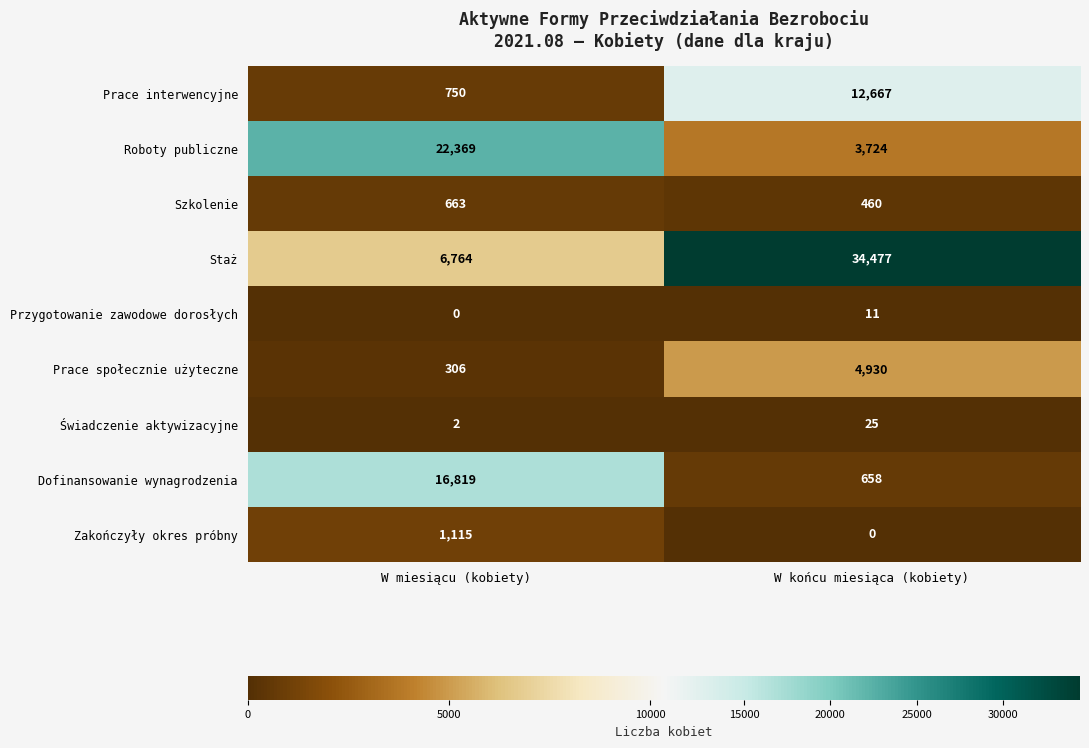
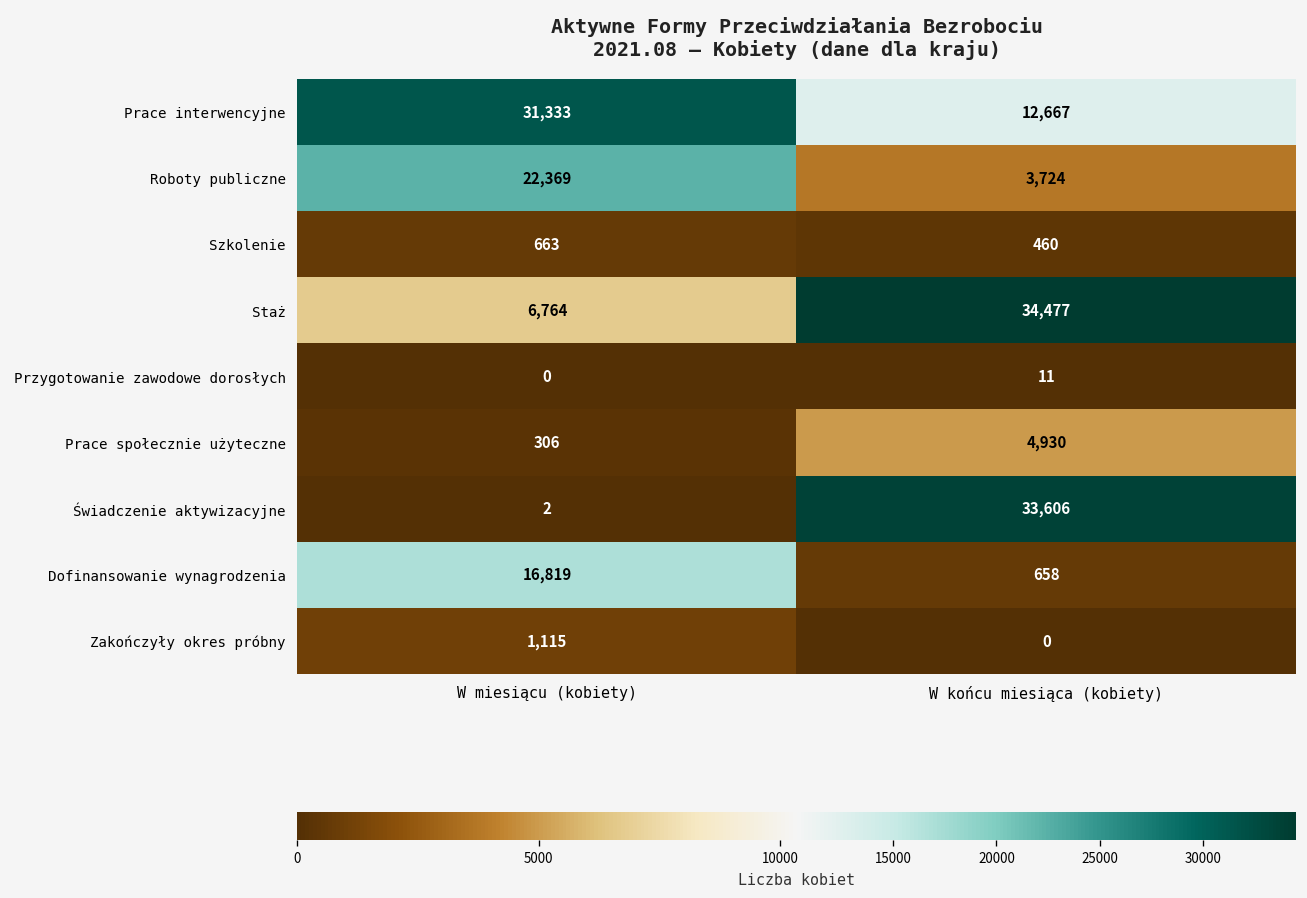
Prace interwencyjne, W miesiącu (kobiety): 750 -> 31,333
Świadczenie aktywizacyjne, W końcu miesiąca (kobiety): 25 -> 33,606
